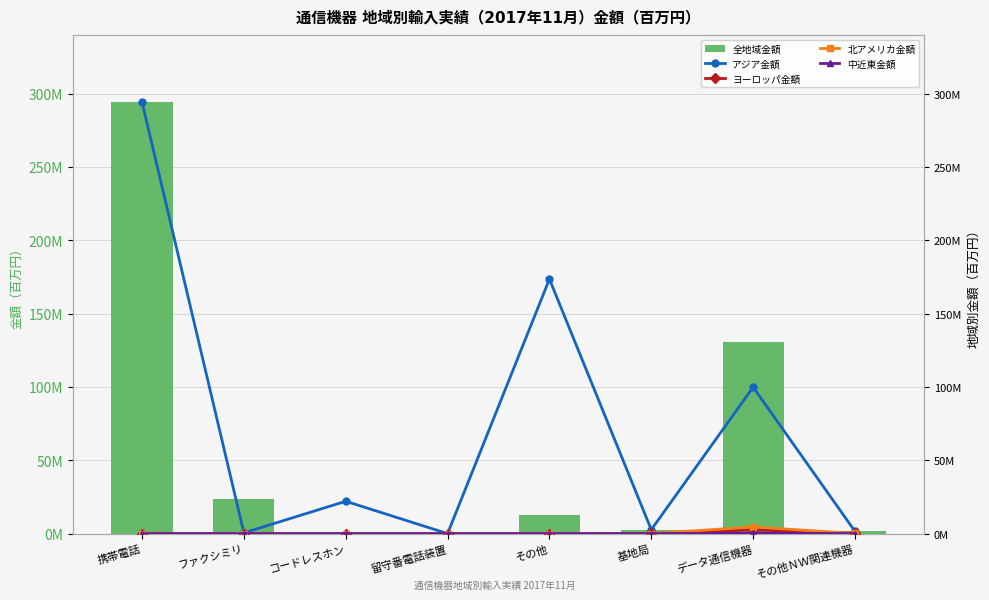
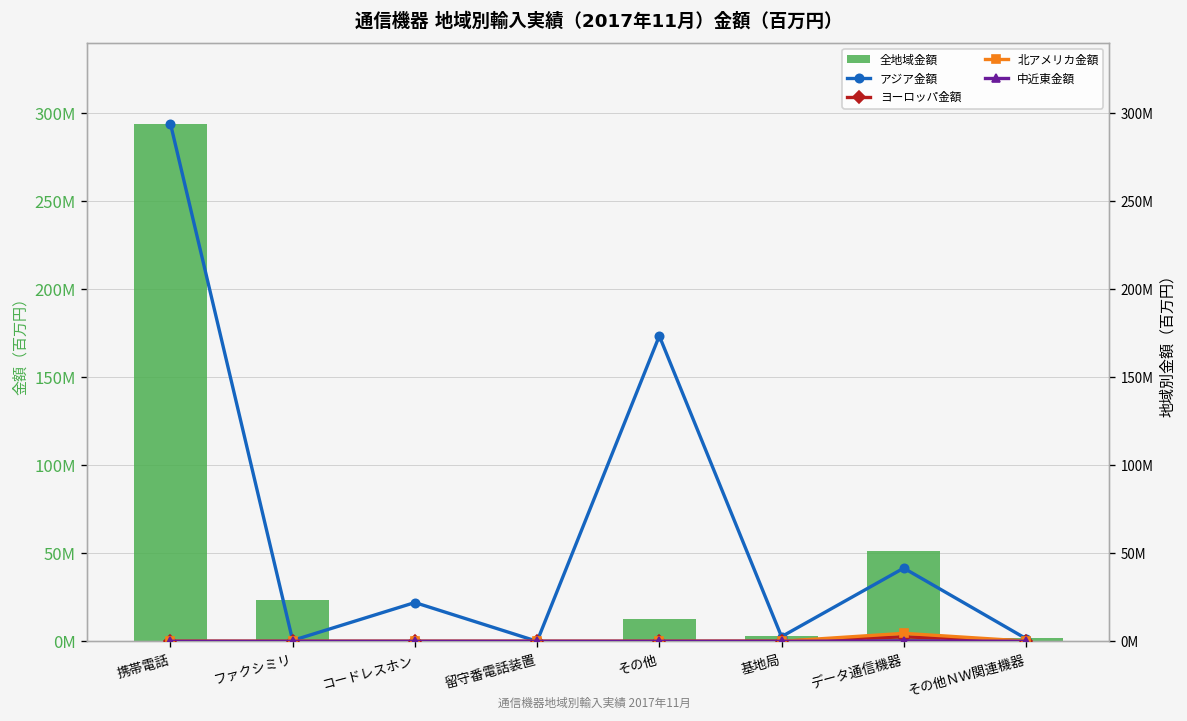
全地域金額, データ通信機器: 131000000 -> 51000000
アジア金額, データ通信機器: 100000000 -> 42000000
